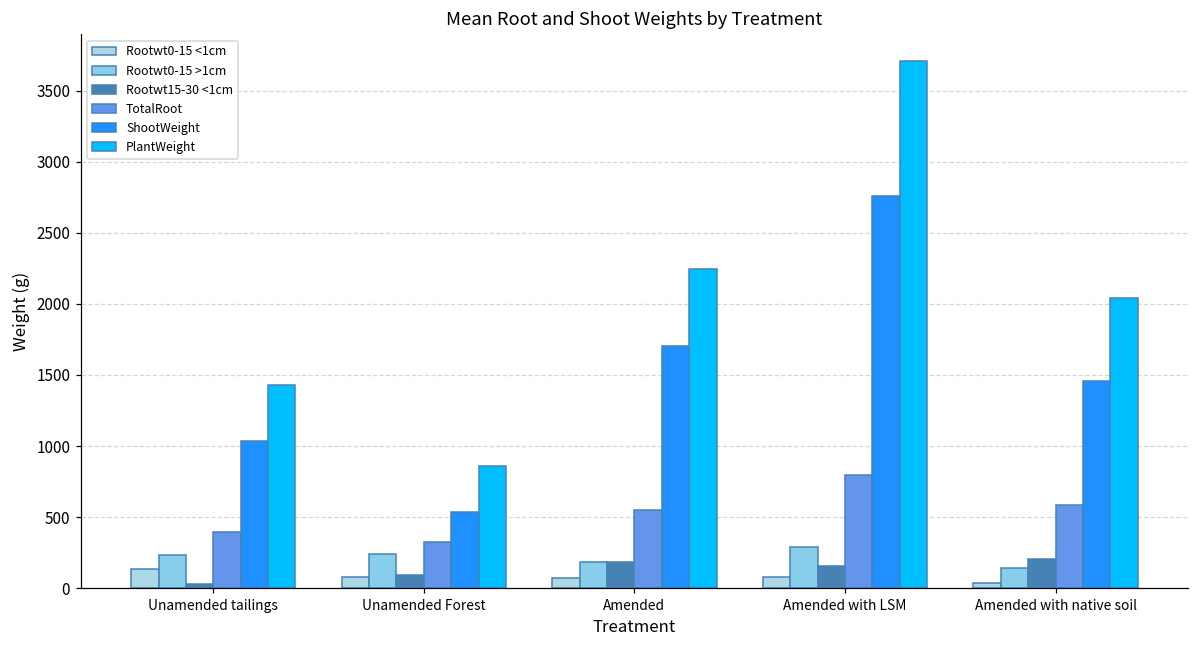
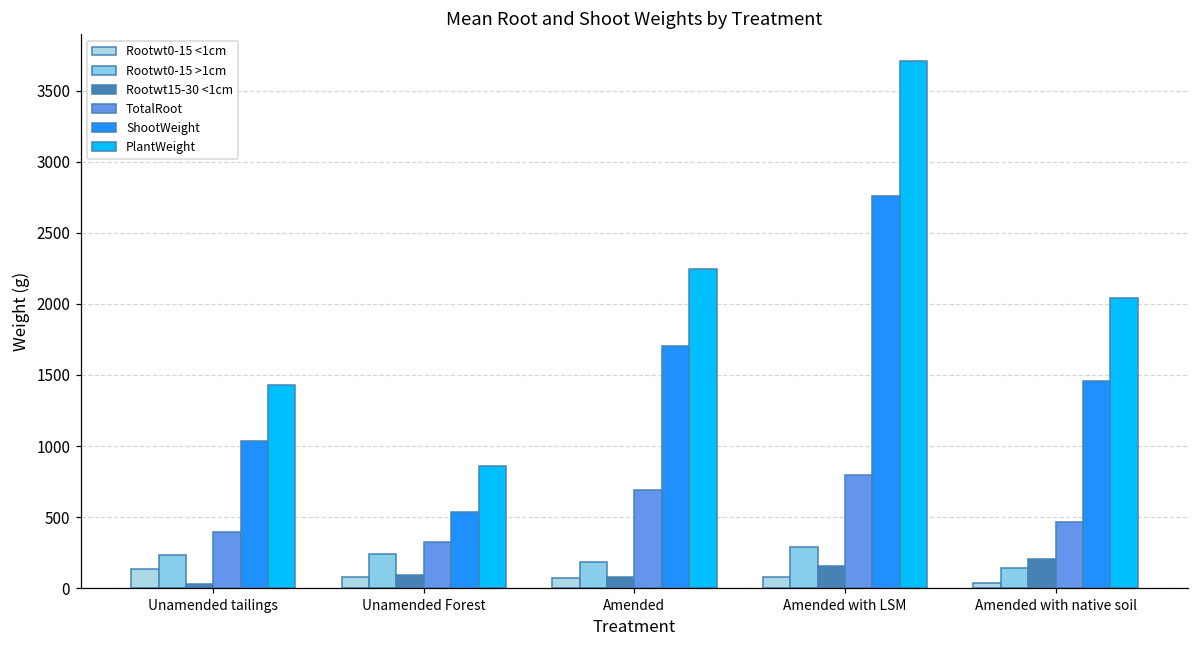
Rootwt15-30 <1cm, Amended: 180 -> 80
TotalRoot, Amended: 550 -> 690
TotalRoot, Amended with native soil: 580 -> 470
